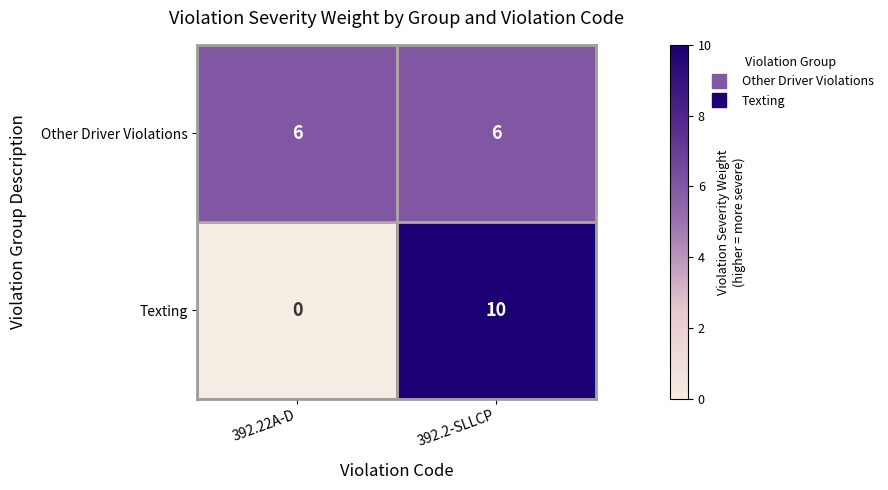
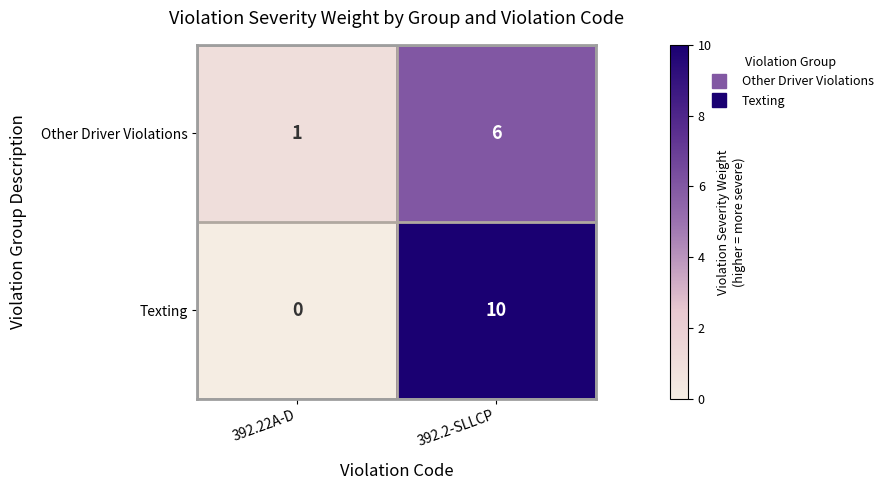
Other Driver Violations, 392.22A-D: 6 -> 1
